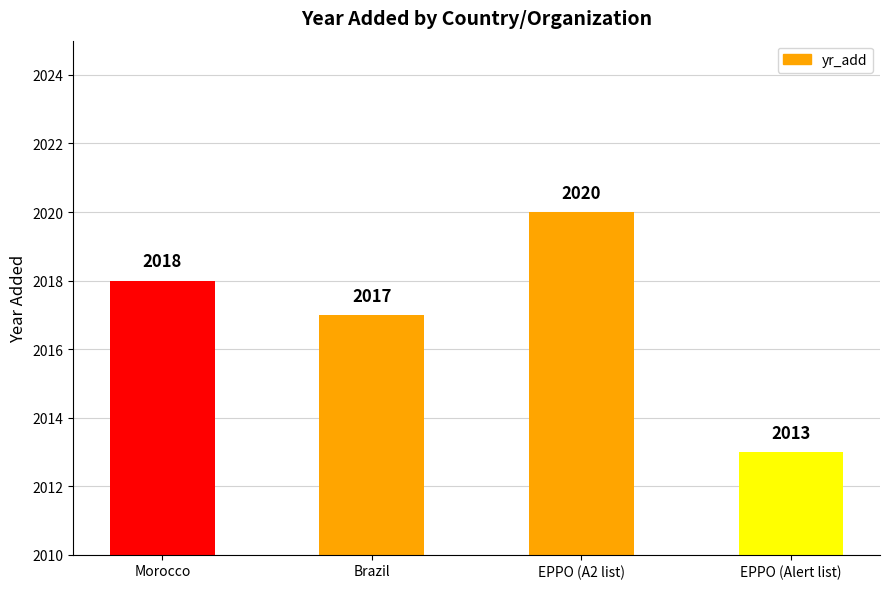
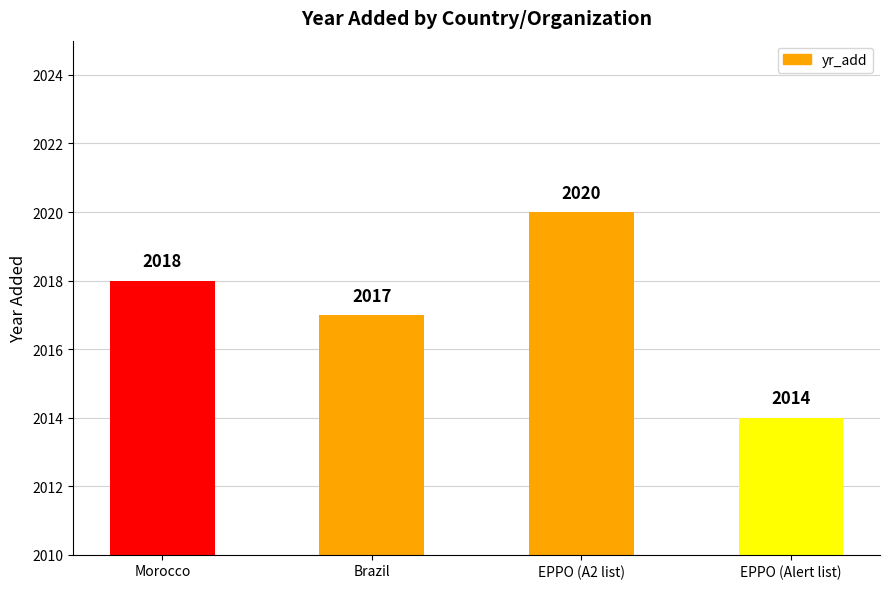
EPPO (Alert list): 2013 -> 2014
